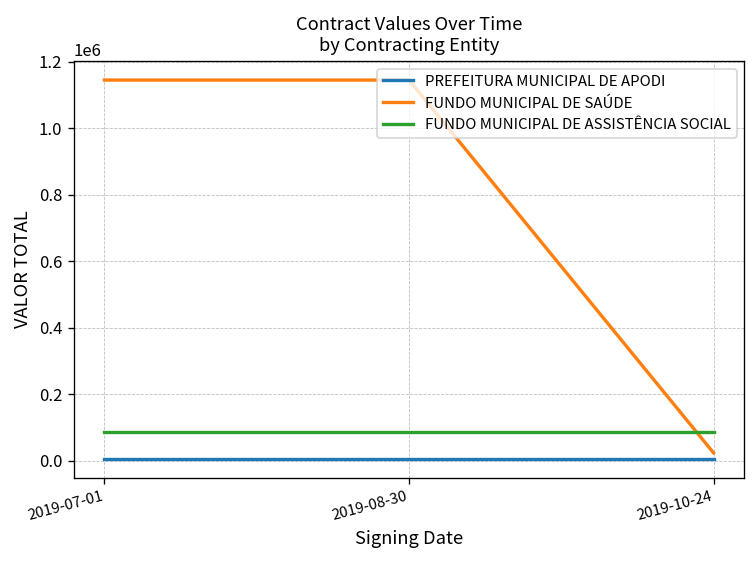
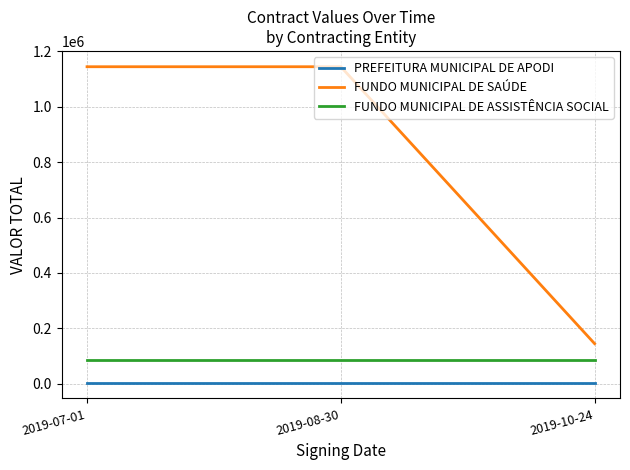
FUNDO MUNICIPAL DE SAÚDE, 2019-10-24: 20000 -> 140000
